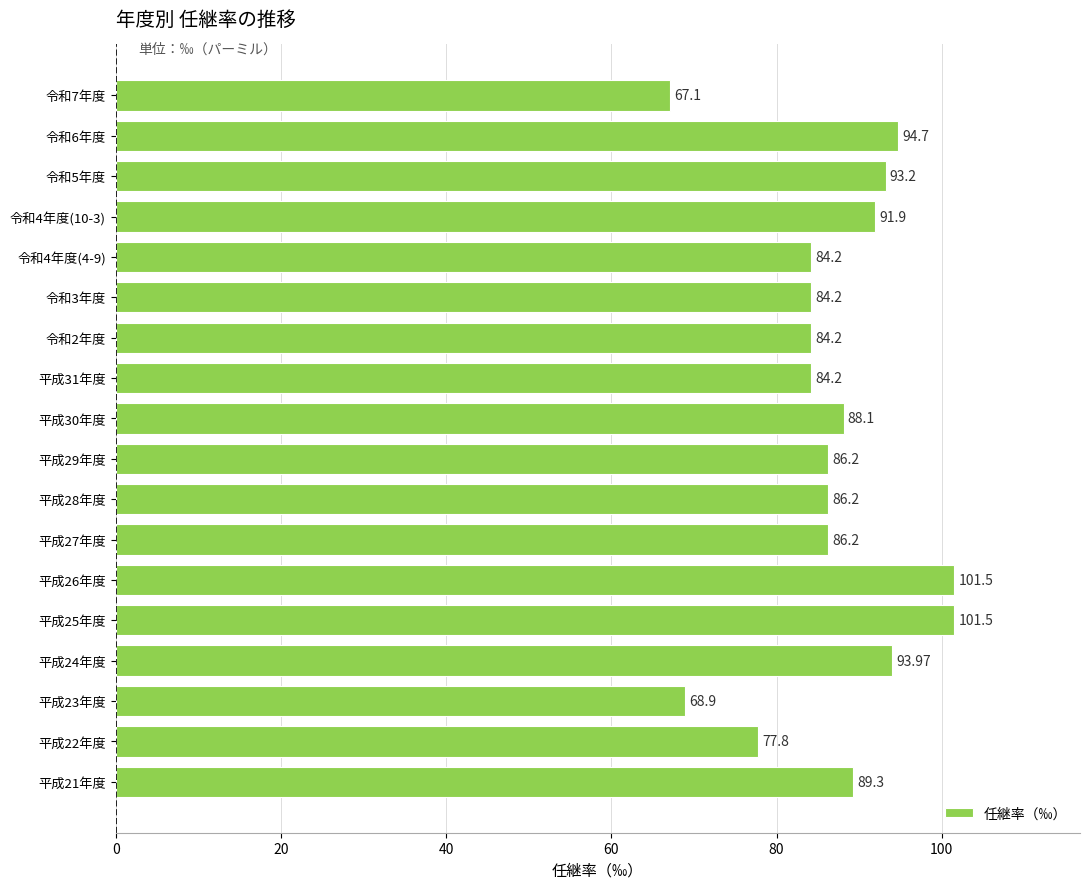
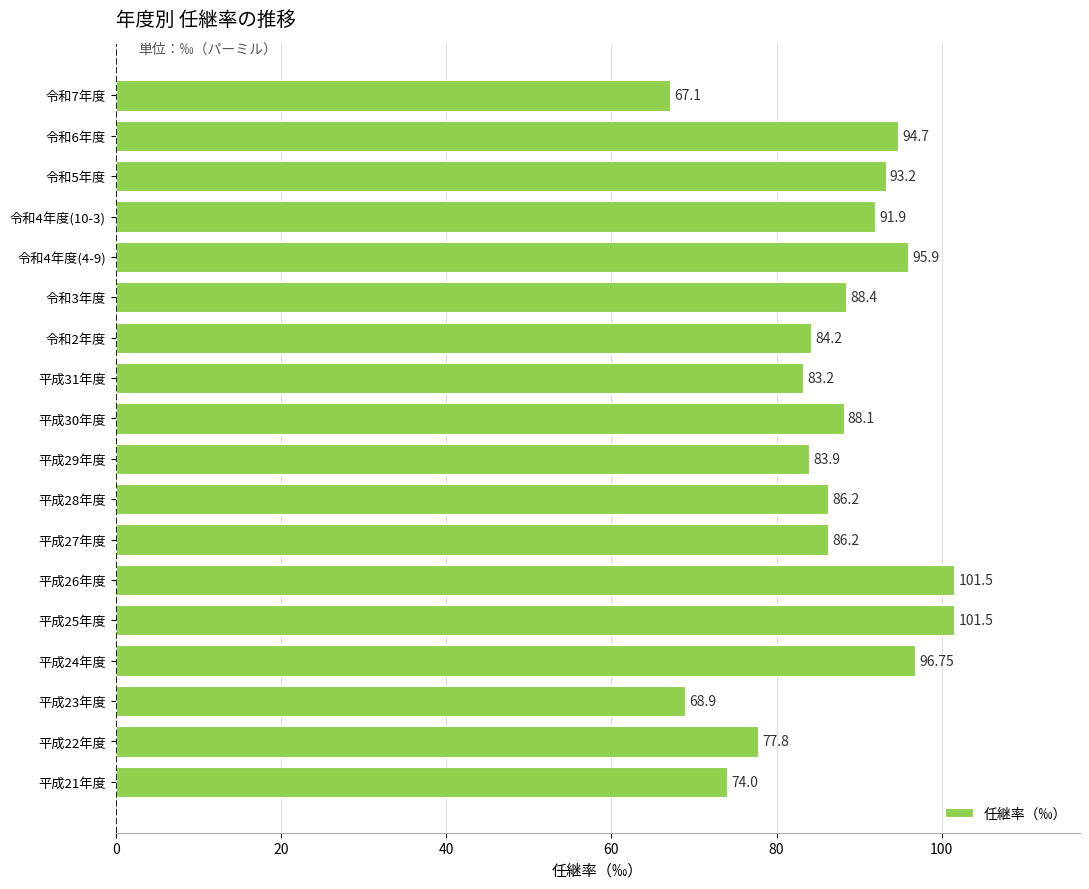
令和4年度(4-9): 84.2 -> 95.9
令和3年度: 84.2 -> 88.4
平成31年度: 84.2 -> 83.2
平成29年度: 86.2 -> 83.9
平成24年度: 93.97 -> 96.75
平成21年度: 89.3 -> 74.0
